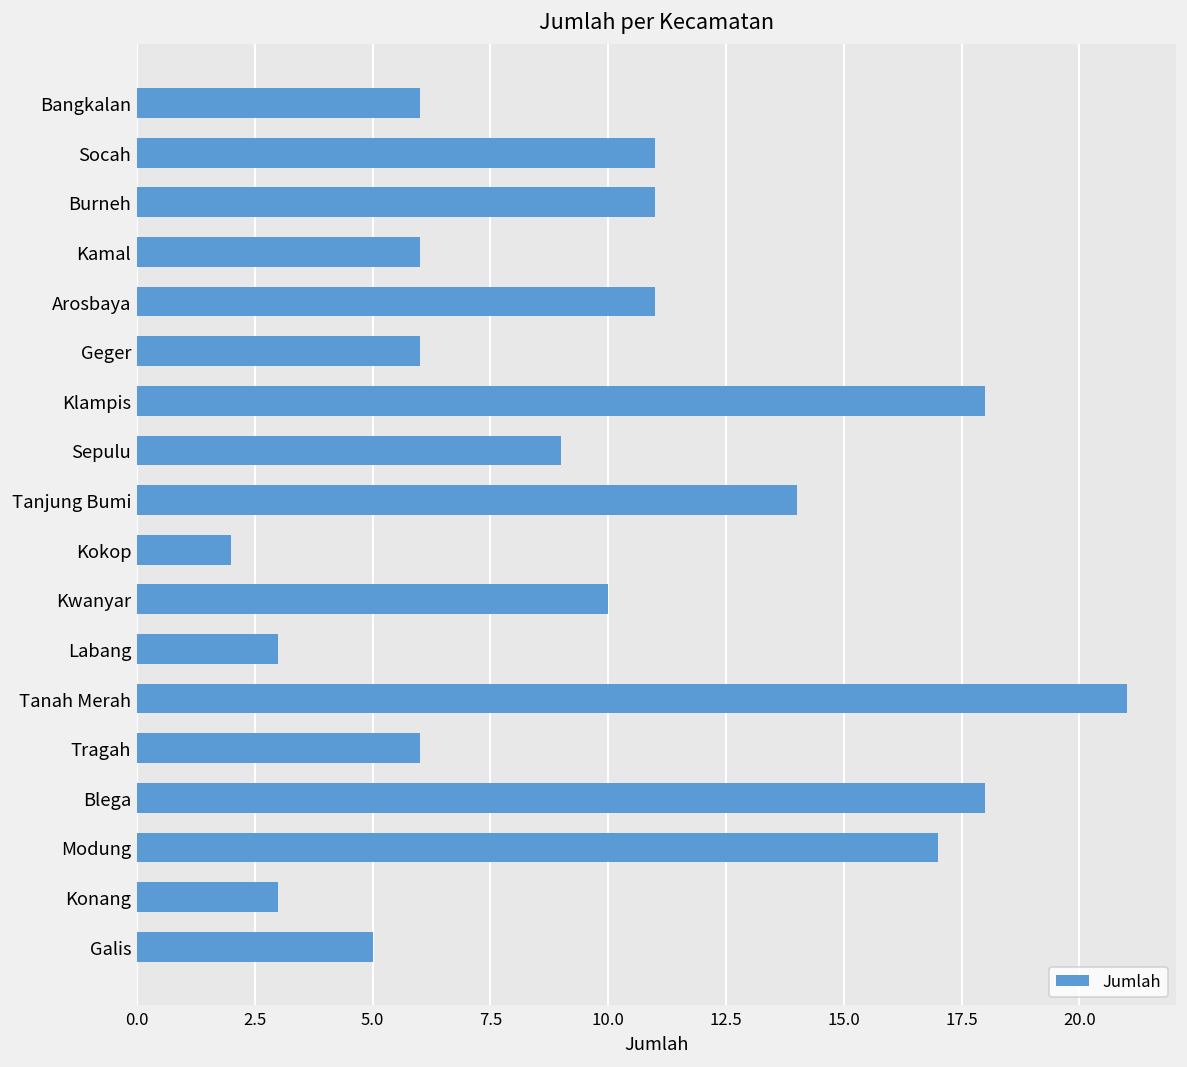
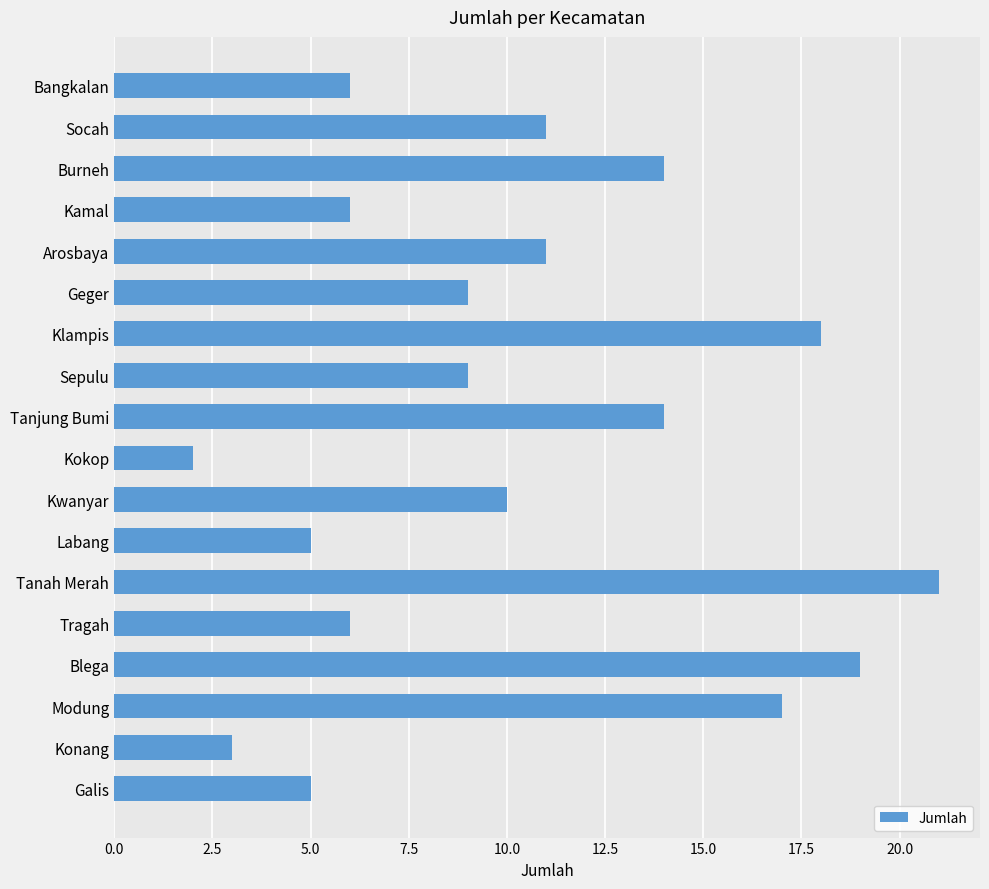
Burneh: 11 -> 14
Geger: 6 -> 9
Labang: 3 -> 5
Blega: 18 -> 19
